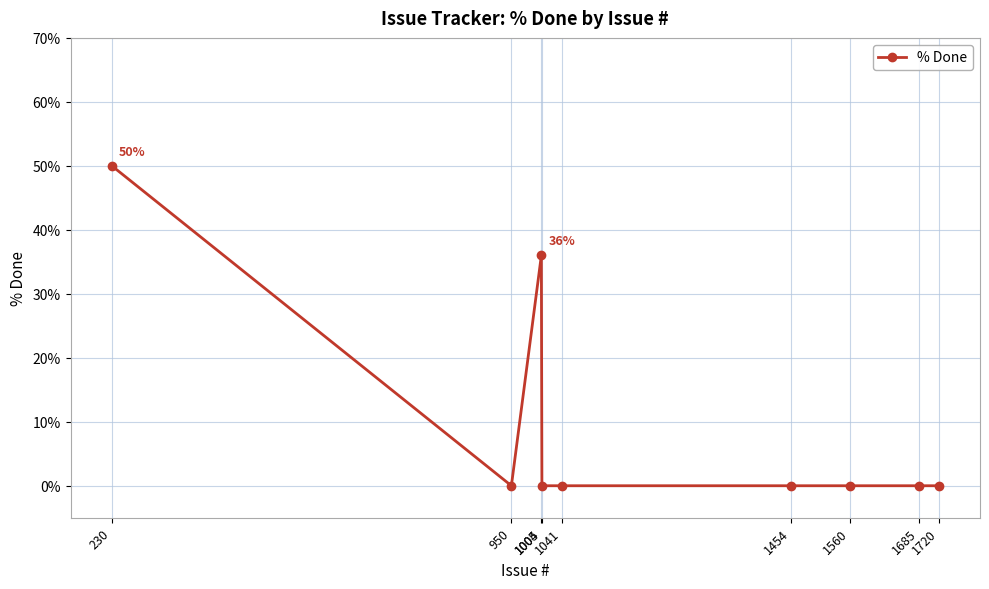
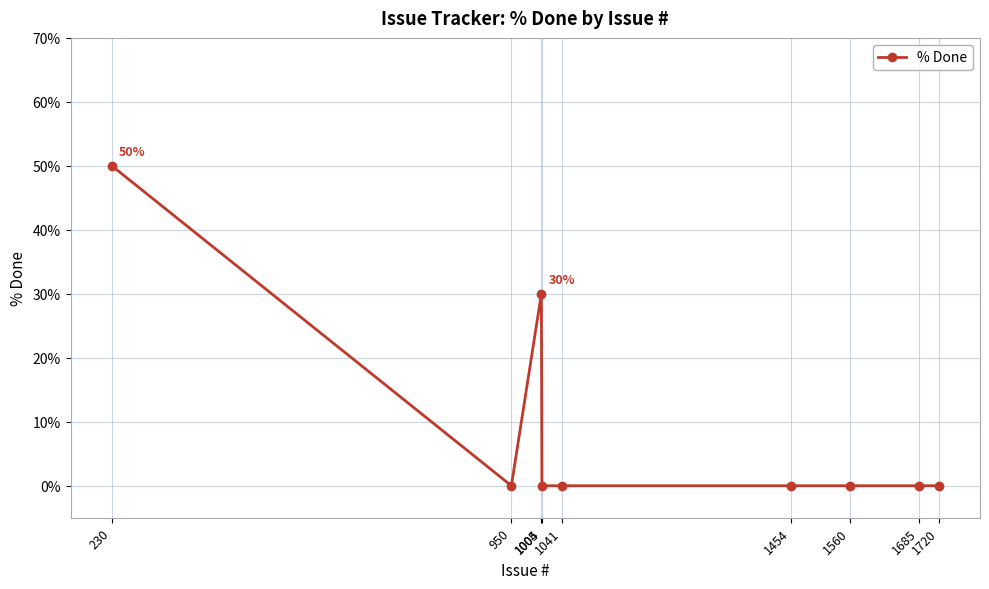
1004: 36% -> 30%
